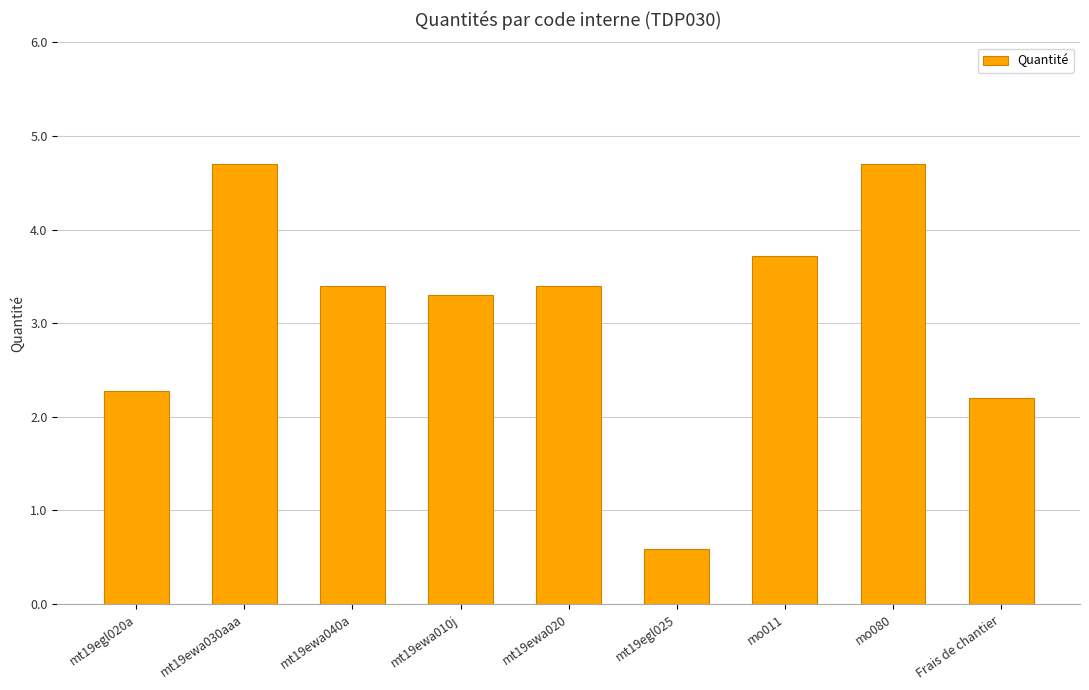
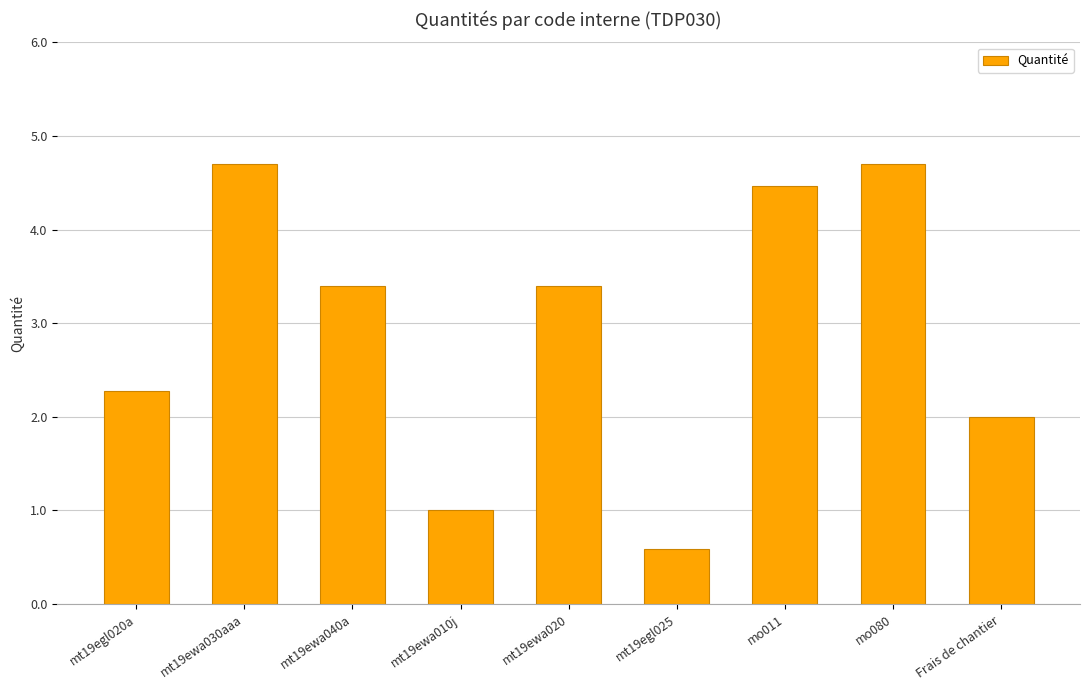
mt19ewa010j: 3.3 -> 1.0
mo011: 3.7 -> 4.5
Frais de chantier: 2.2 -> 2.0
